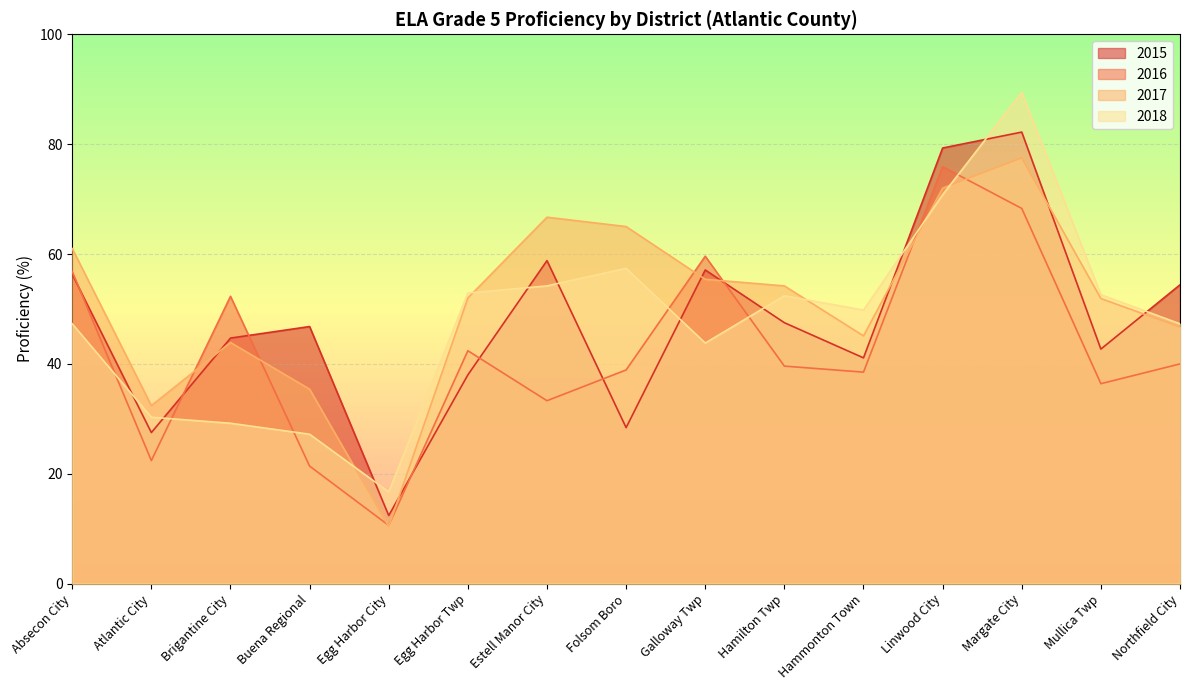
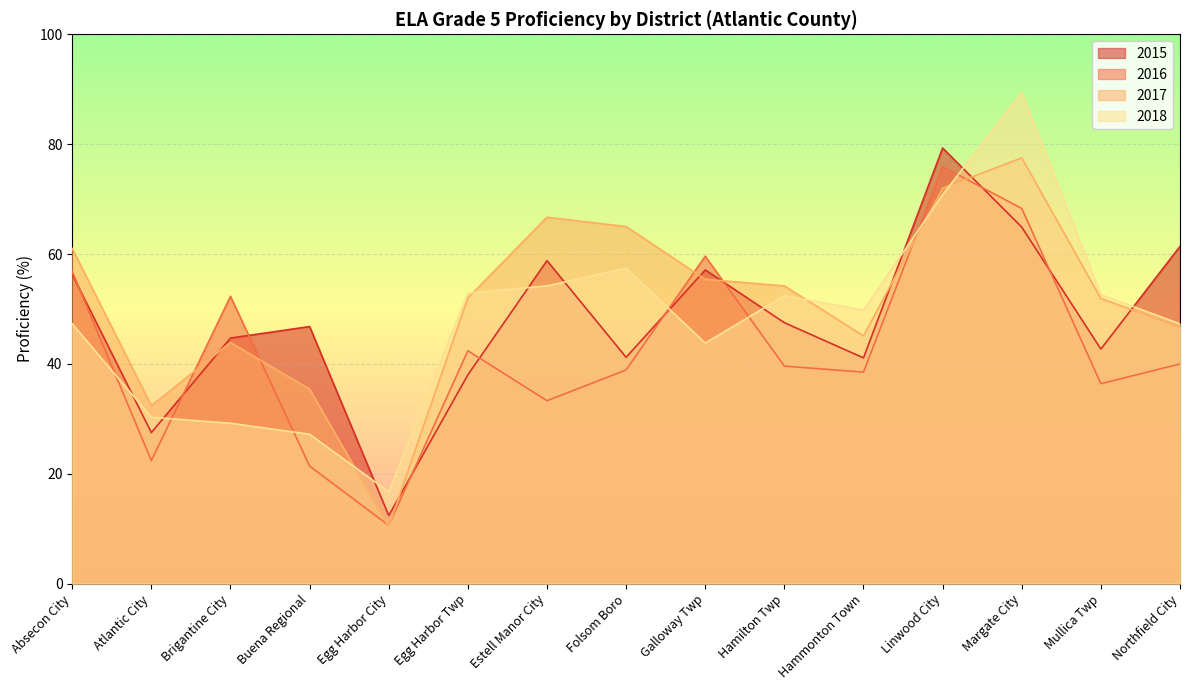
2015, Folsom Boro: 28 -> 41
2015, Margate City: 82 -> 65
2015, Northfield City: 54 -> 61
